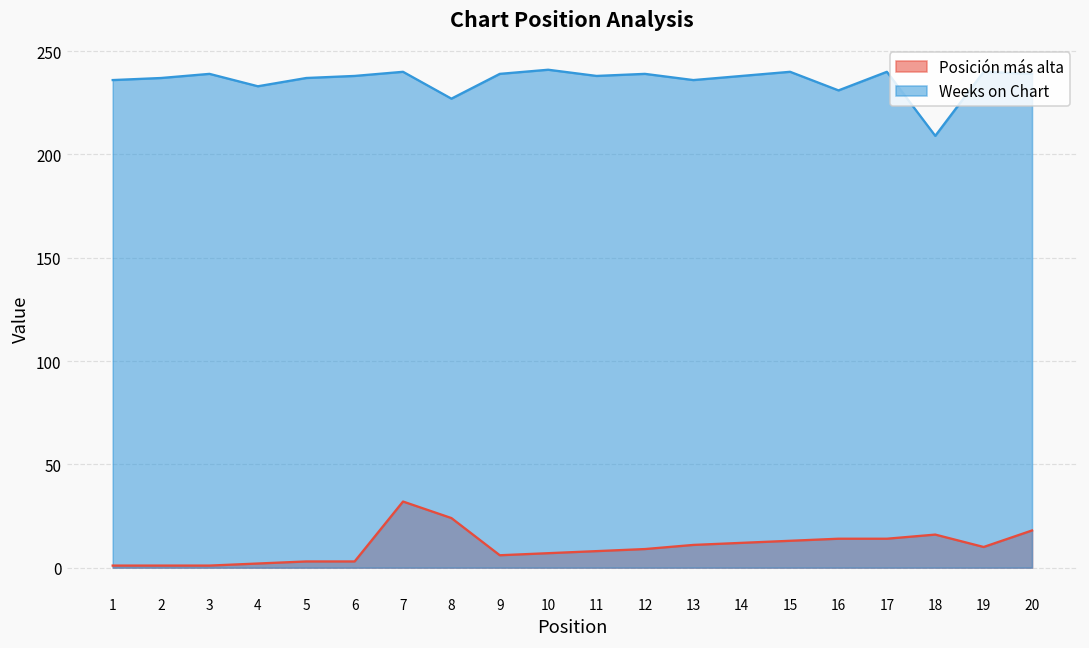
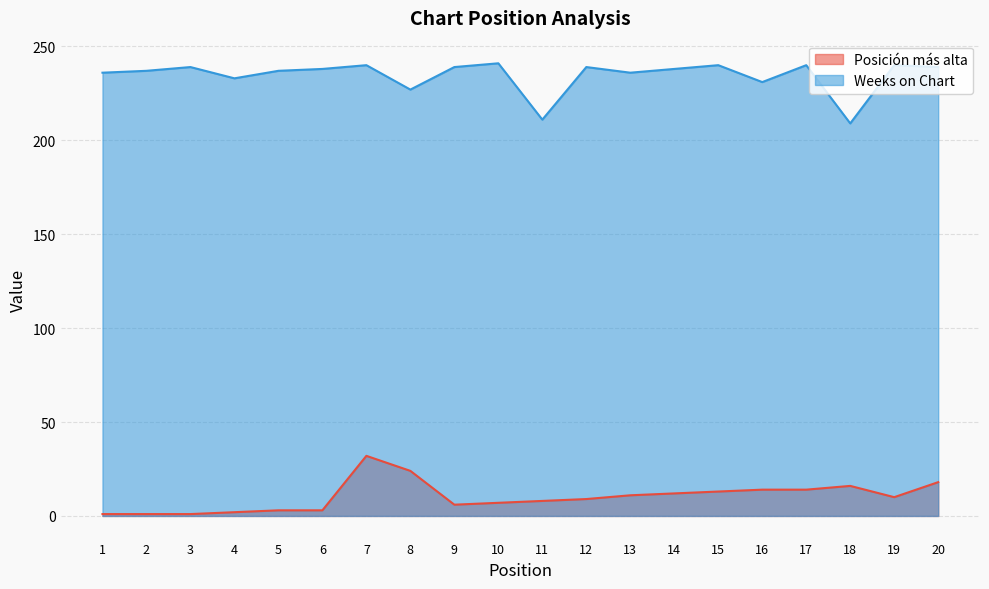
Weeks on Chart, 11: 238 -> 211
